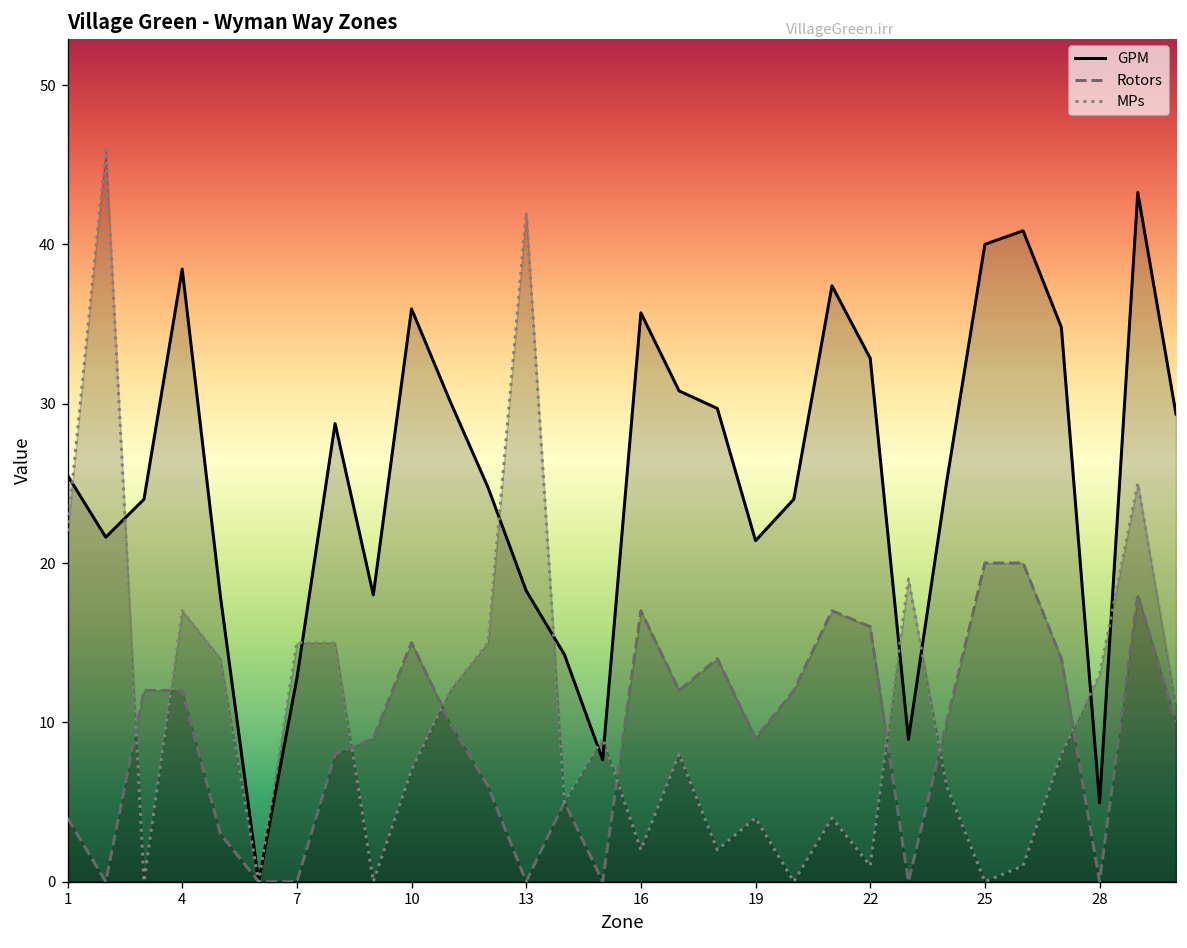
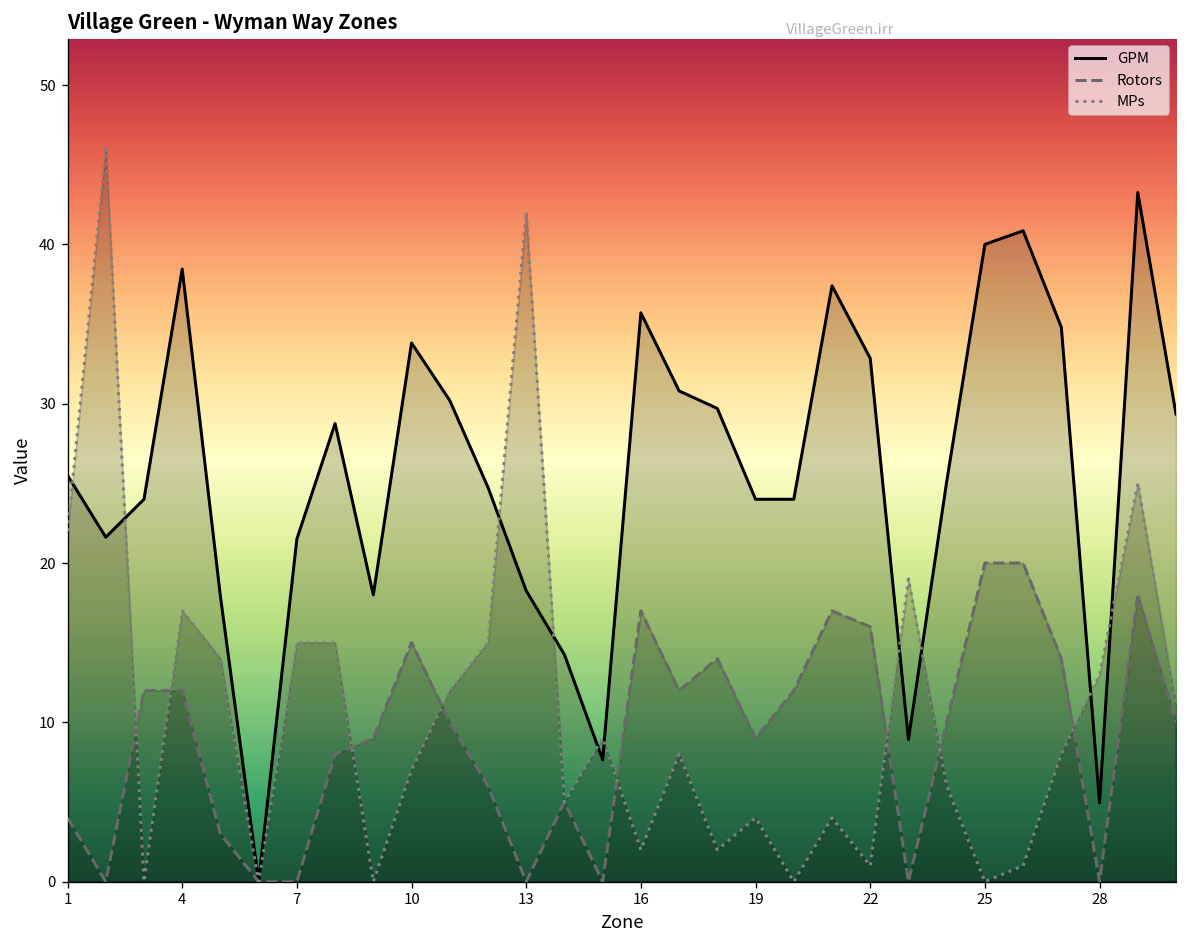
GPM, 7: 12.8 -> 21.5
GPM, 10: 36.0 -> 33.8
GPM, 19: 21.4 -> 24.0
